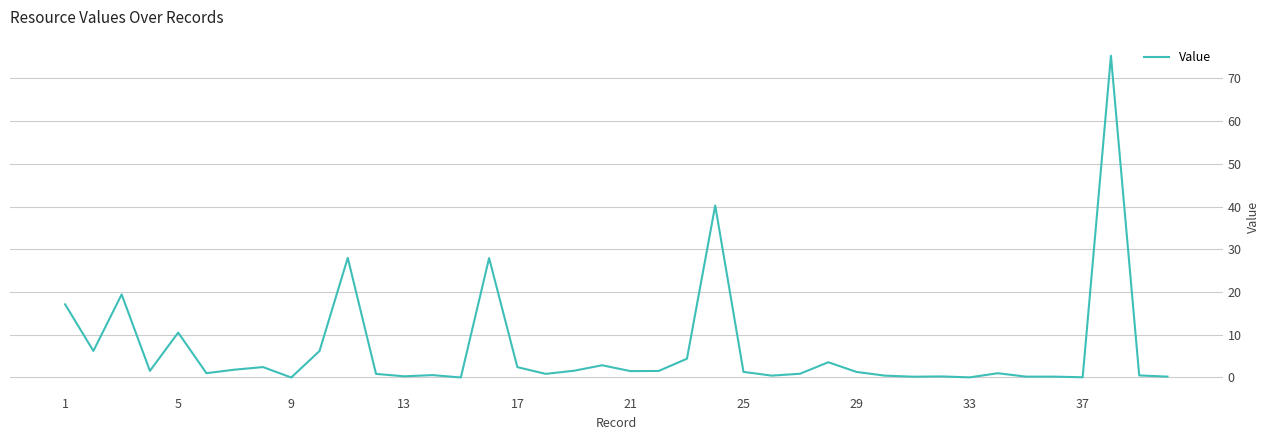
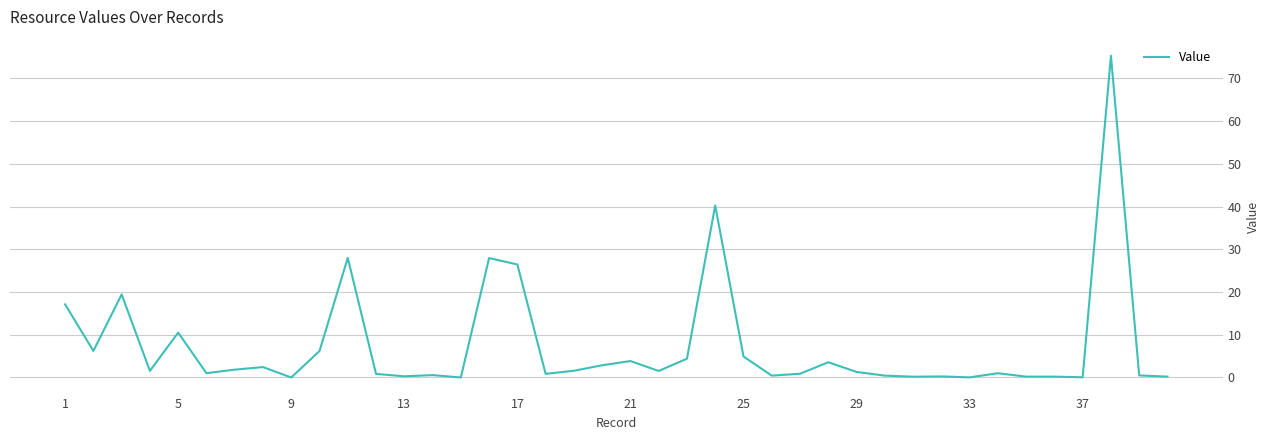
17: 2 -> 26
21: 1 -> 4
25: 1 -> 5
